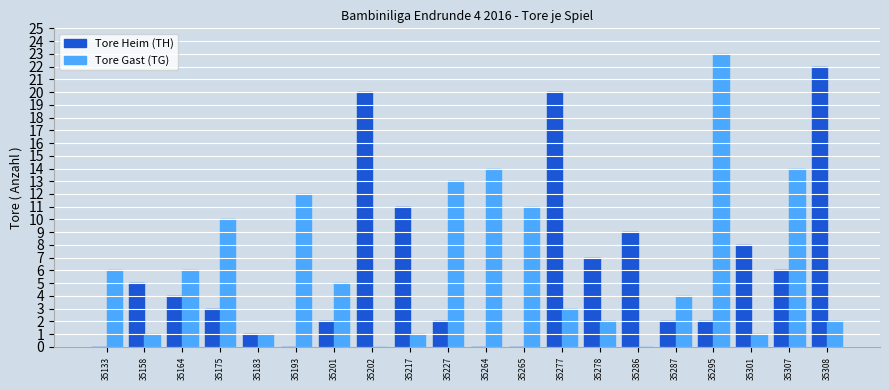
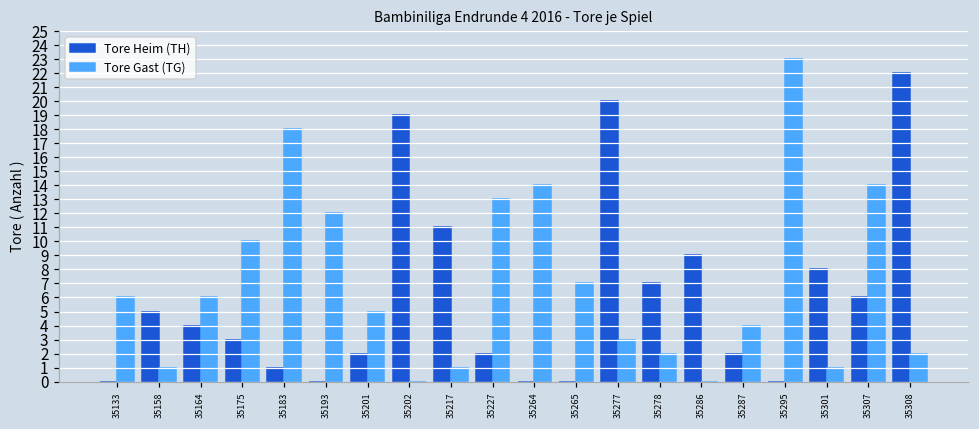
Tore Gast (TG), 35183: 1 -> 18
Tore Heim (TH), 35202: 20 -> 19
Tore Gast (TG), 35265: 11 -> 7
Tore Heim (TH), 35295: 2 -> 0
